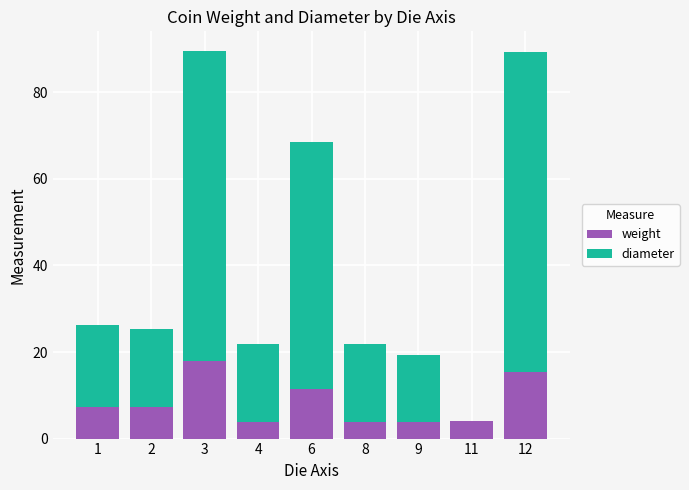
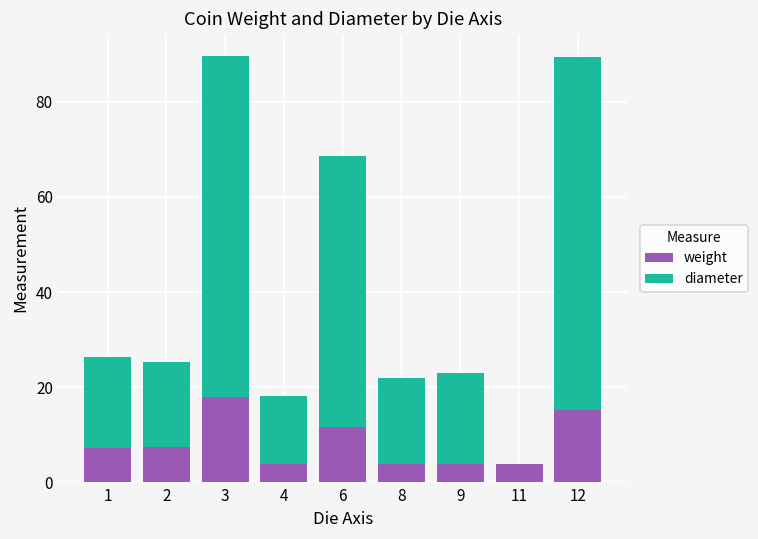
diameter, 4: 18 -> 14
diameter, 9: 15 -> 19
